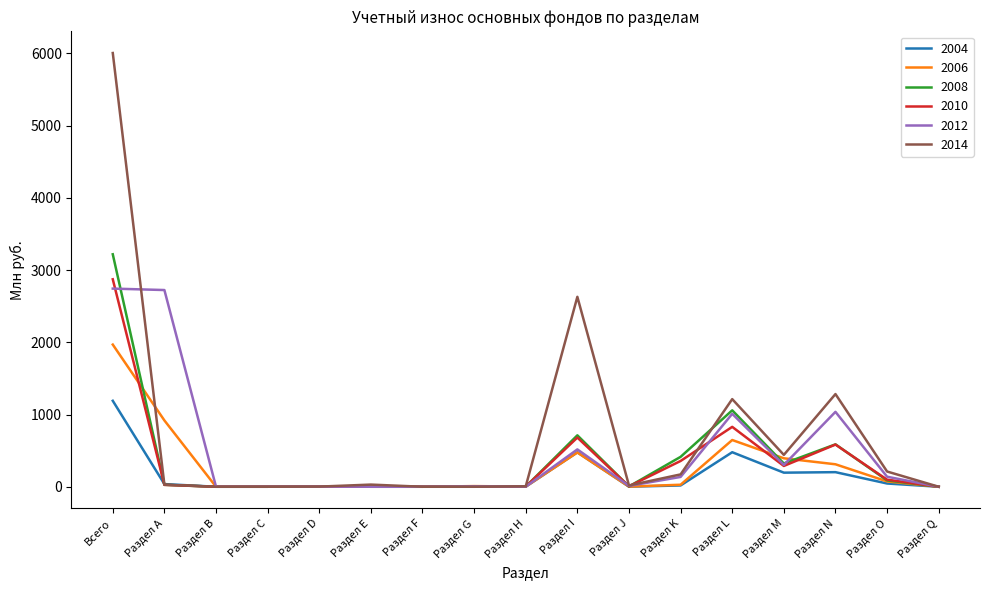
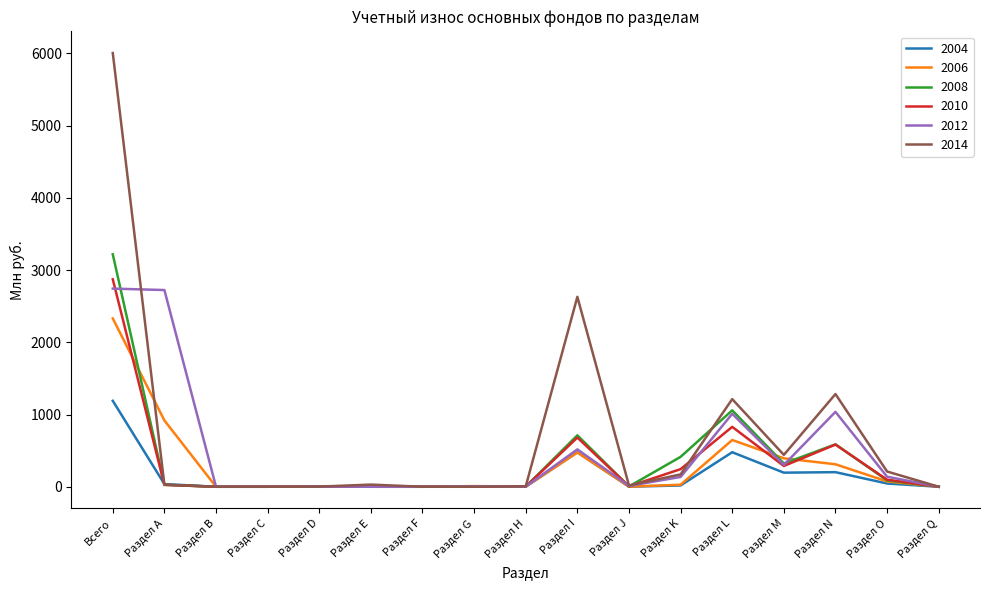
2006, Всего: 2000 -> 2300
2010, Раздел K: 400 -> 200
